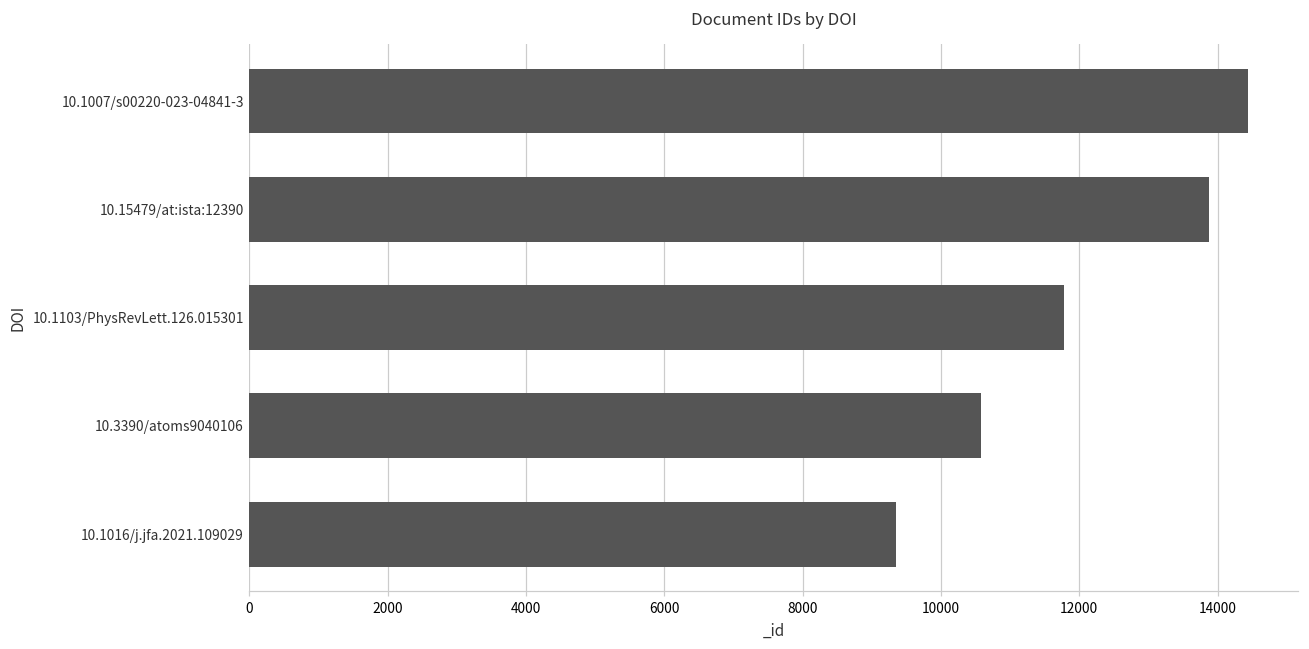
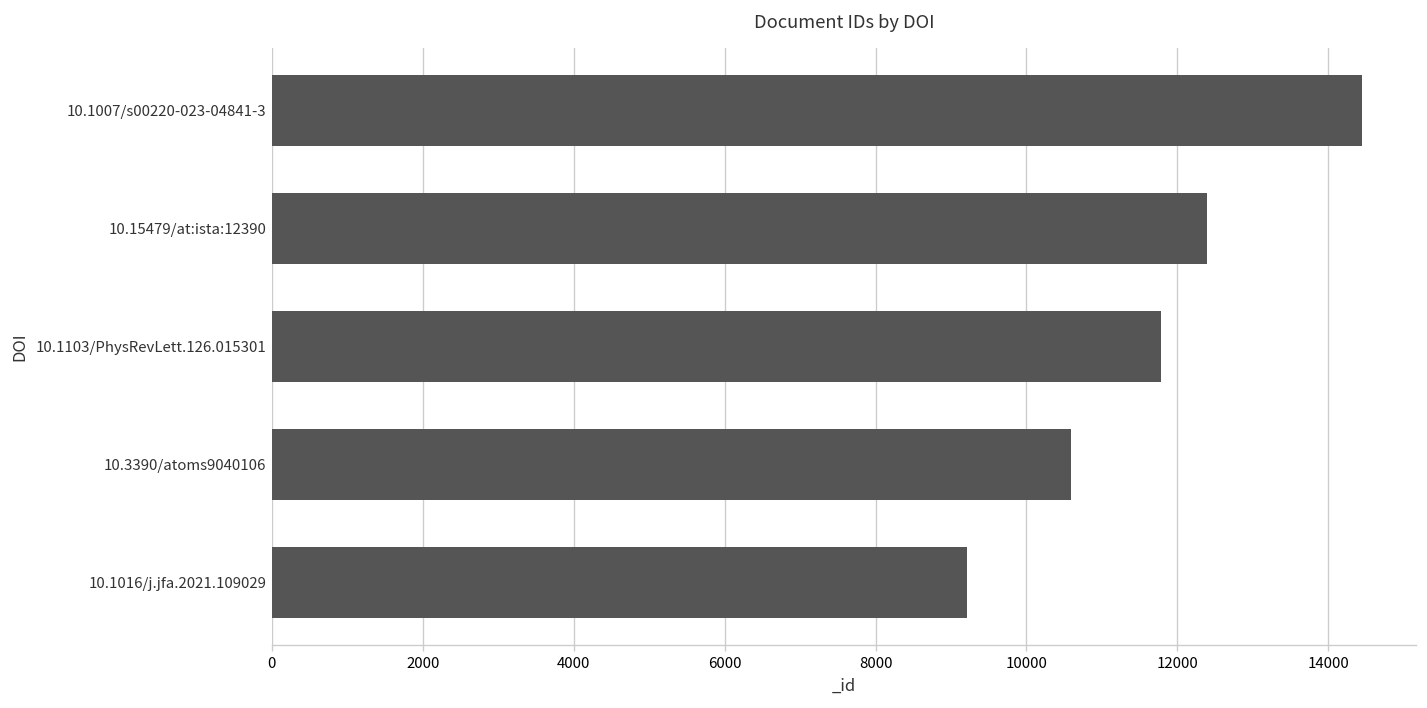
10.15479/at:ista:12390: 13900 -> 12400
10.1016/j.jfa.2021.109029: 9300 -> 9200
